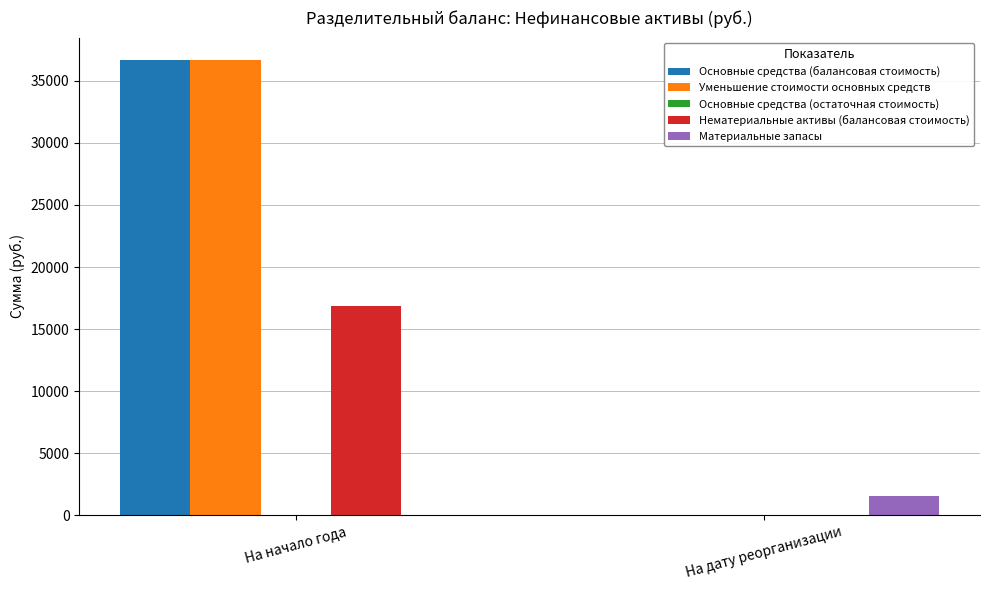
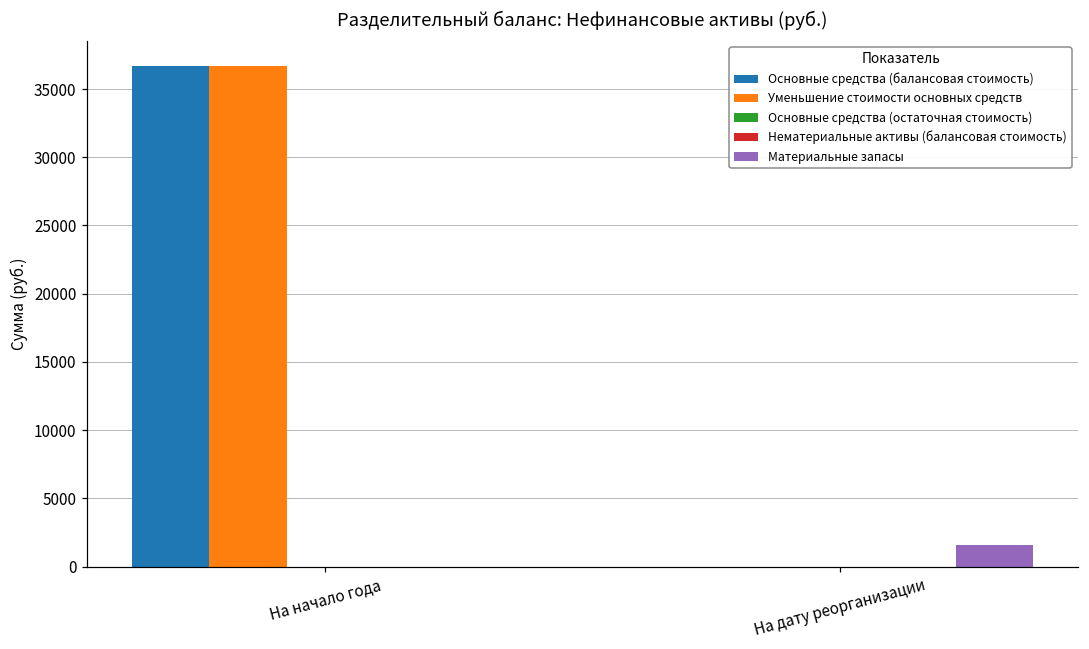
Нематериальные активы (балансовая стоимость), На начало года: 16900 -> 0
